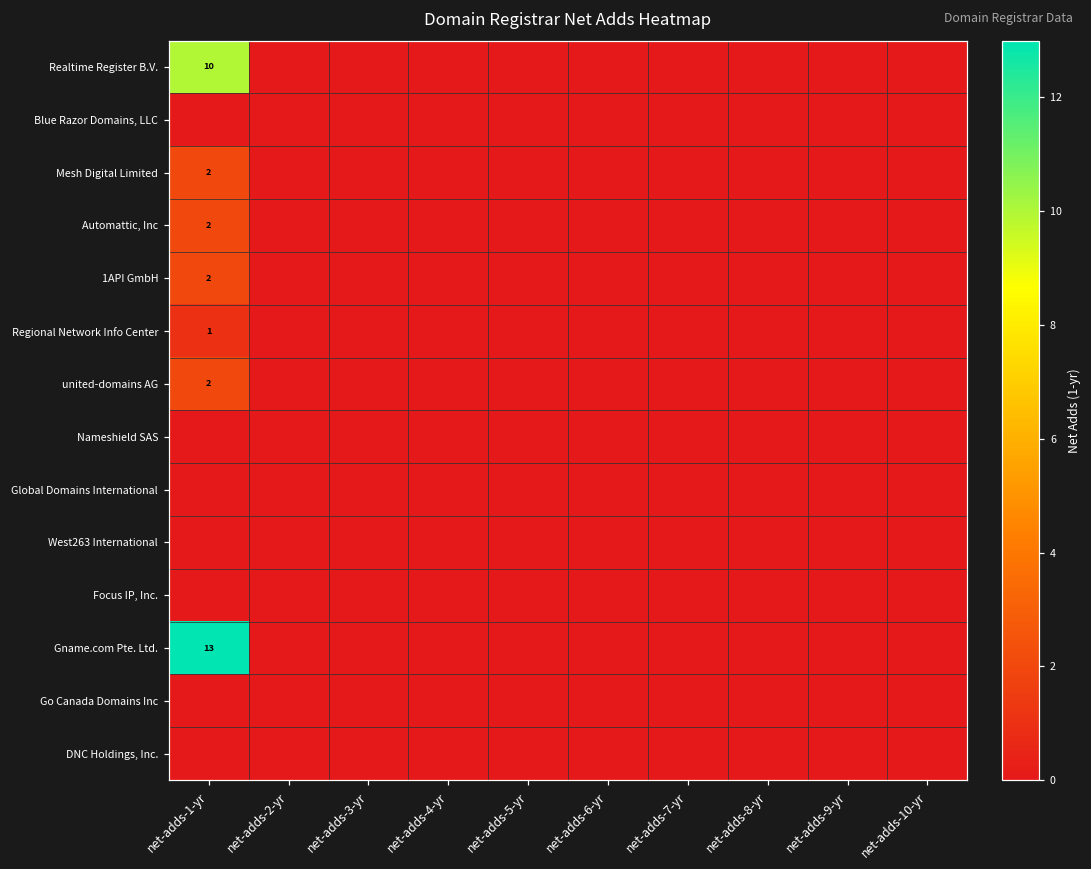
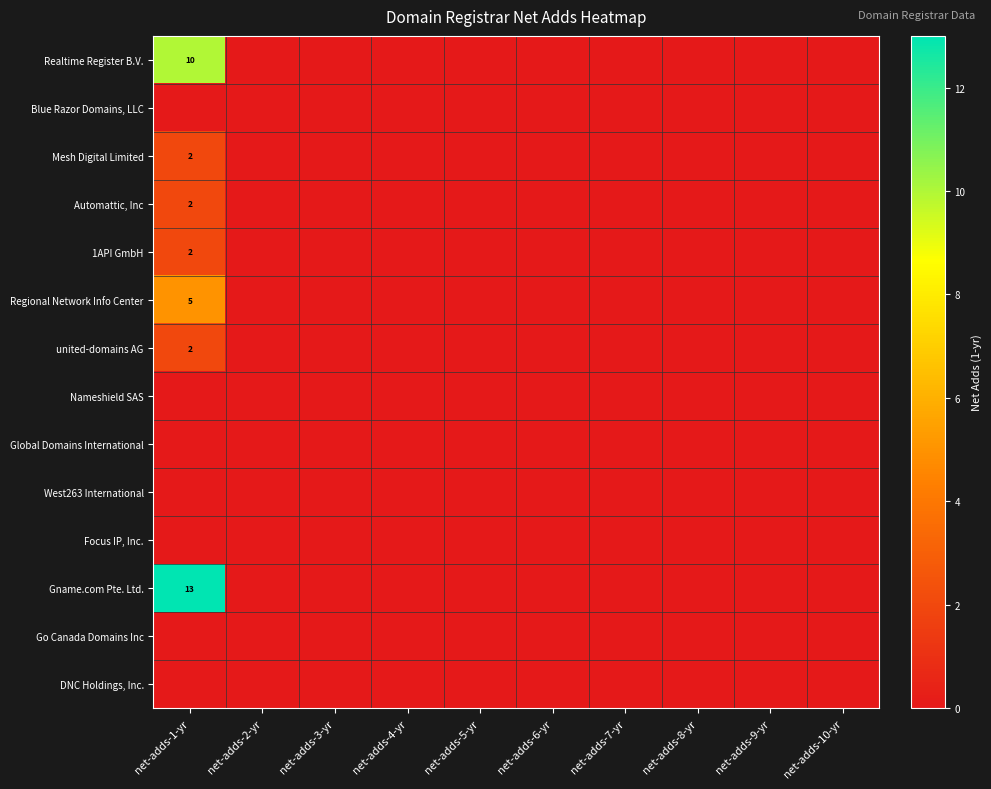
Regional Network Info Center, net-adds-1-yr: 1 -> 5
